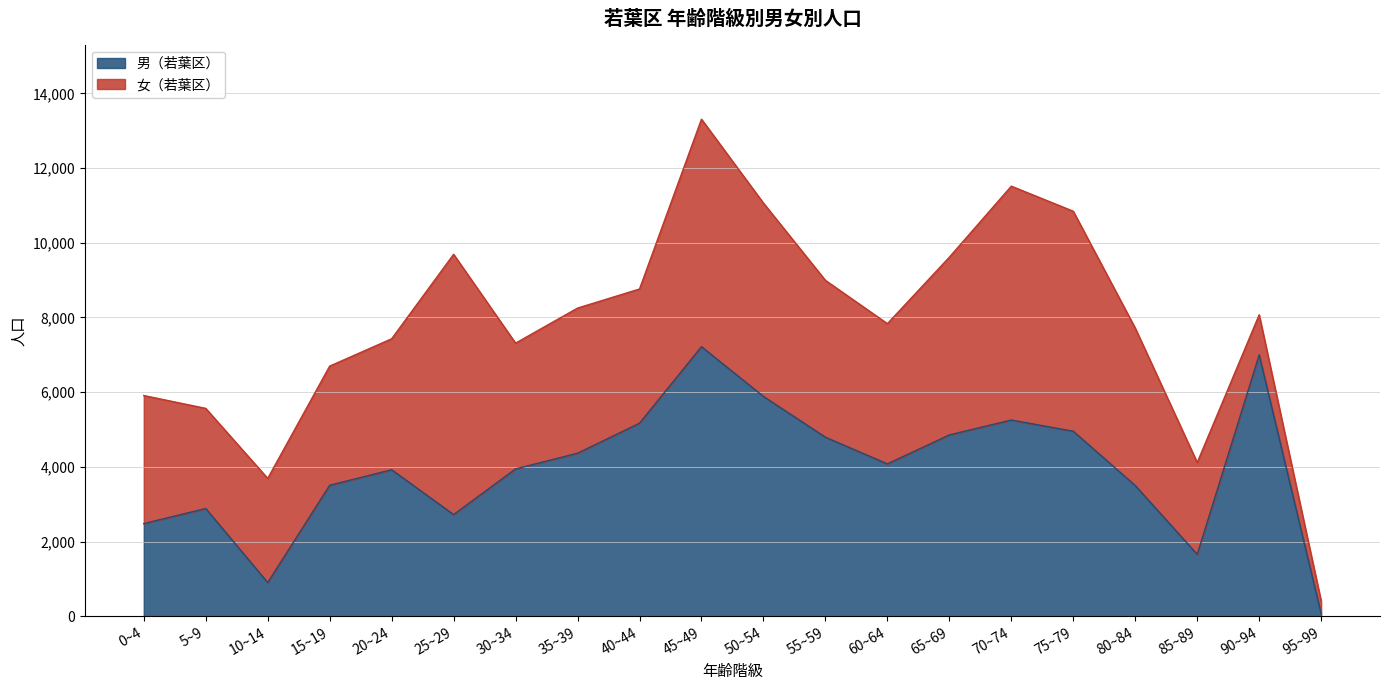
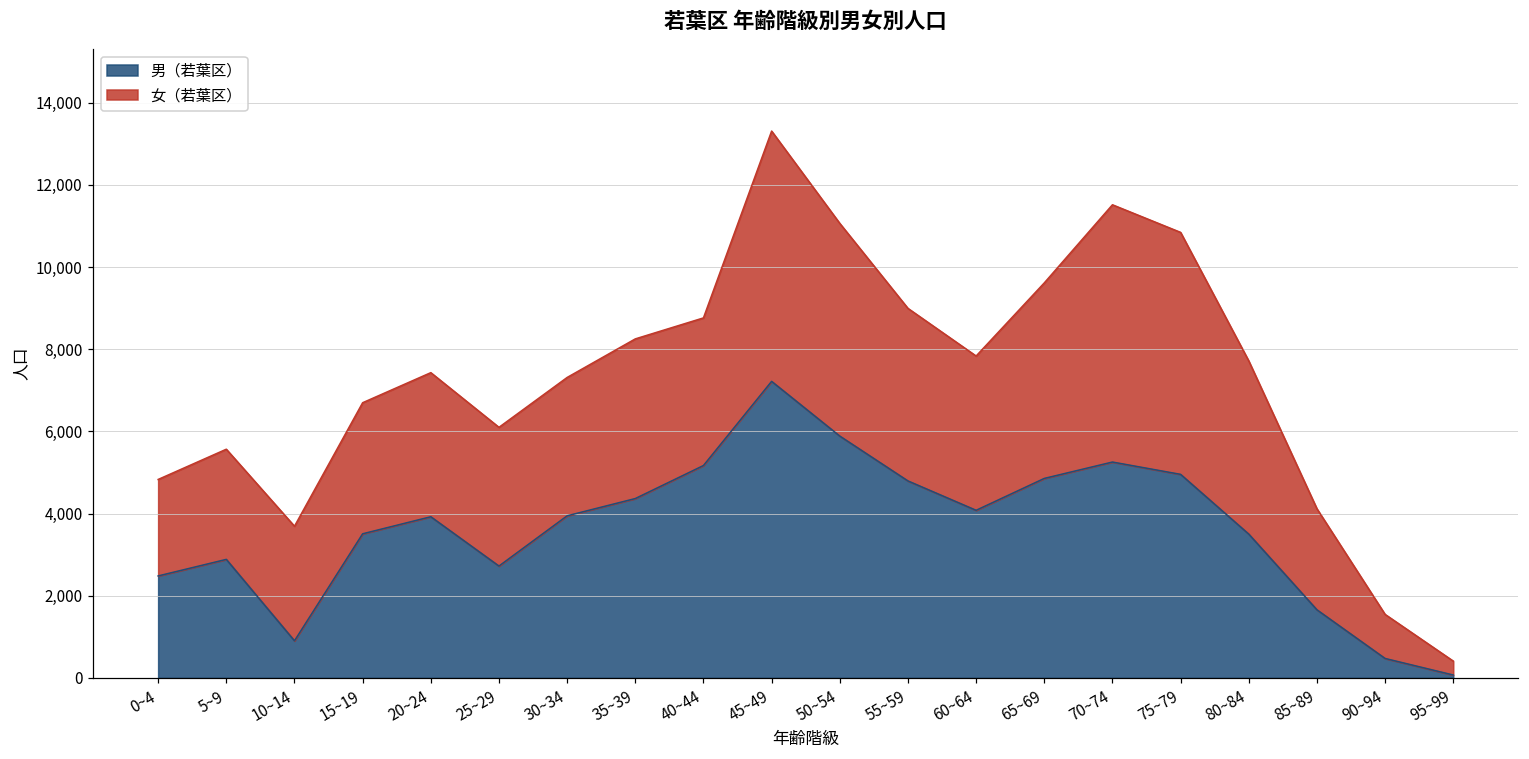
女（若葉区）, 0~4: 3,400 -> 2,300
女（若葉区）, 25~29: 7,000 -> 3,400
男（若葉区）, 90~94: 7,000 -> 500
